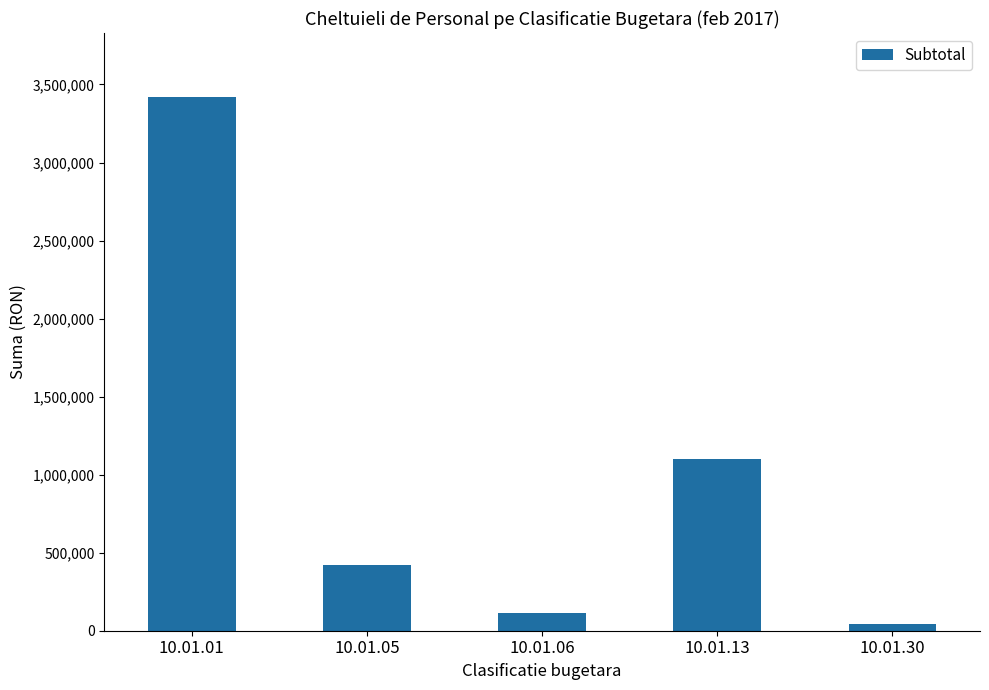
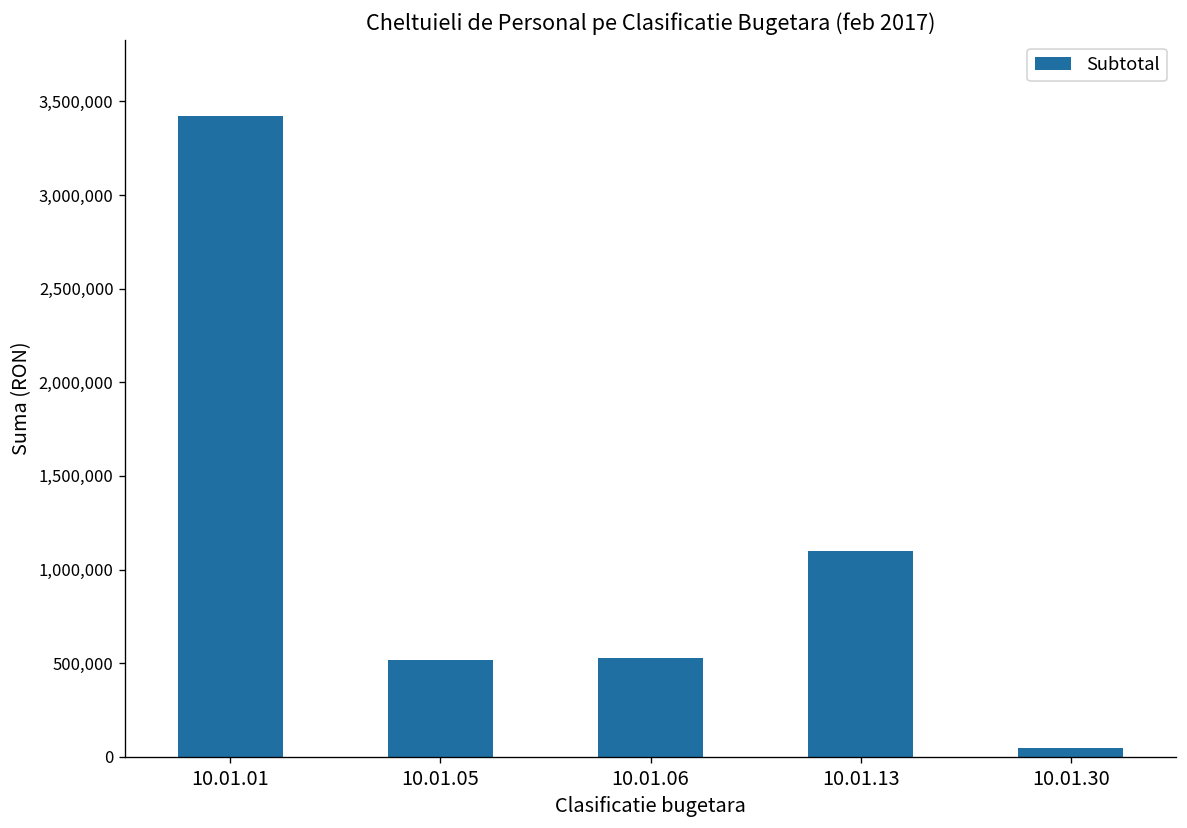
10.01.05: 420,000 -> 520,000
10.01.06: 110,000 -> 530,000
